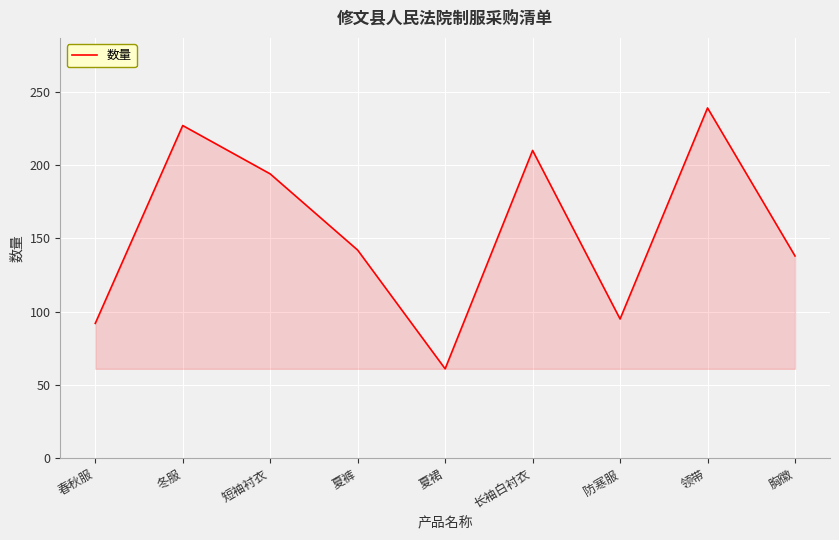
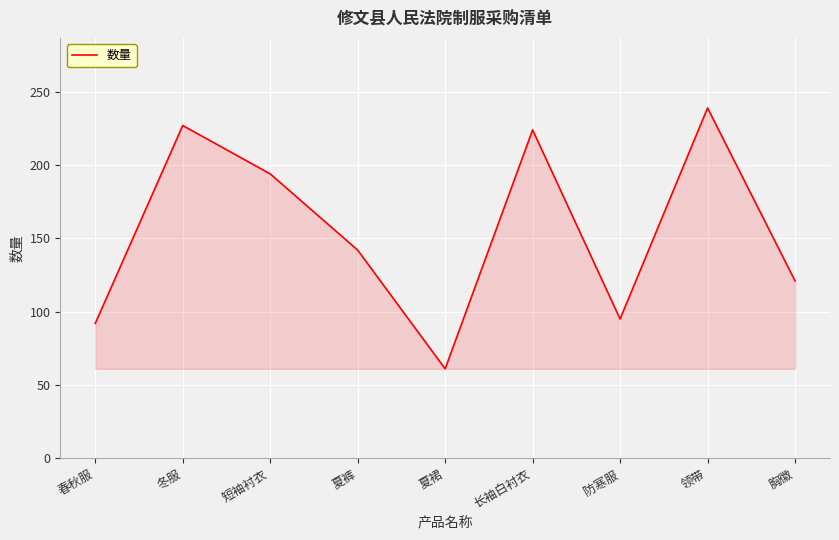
长袖白衬衣: 210 -> 224
胸徽: 138 -> 121
